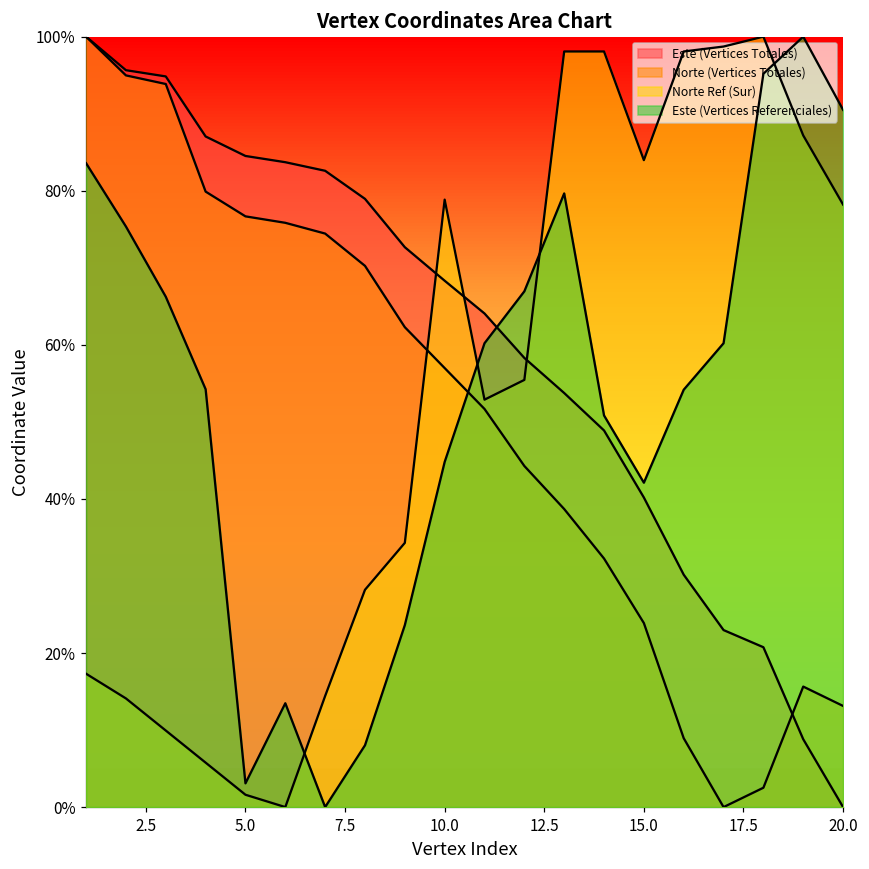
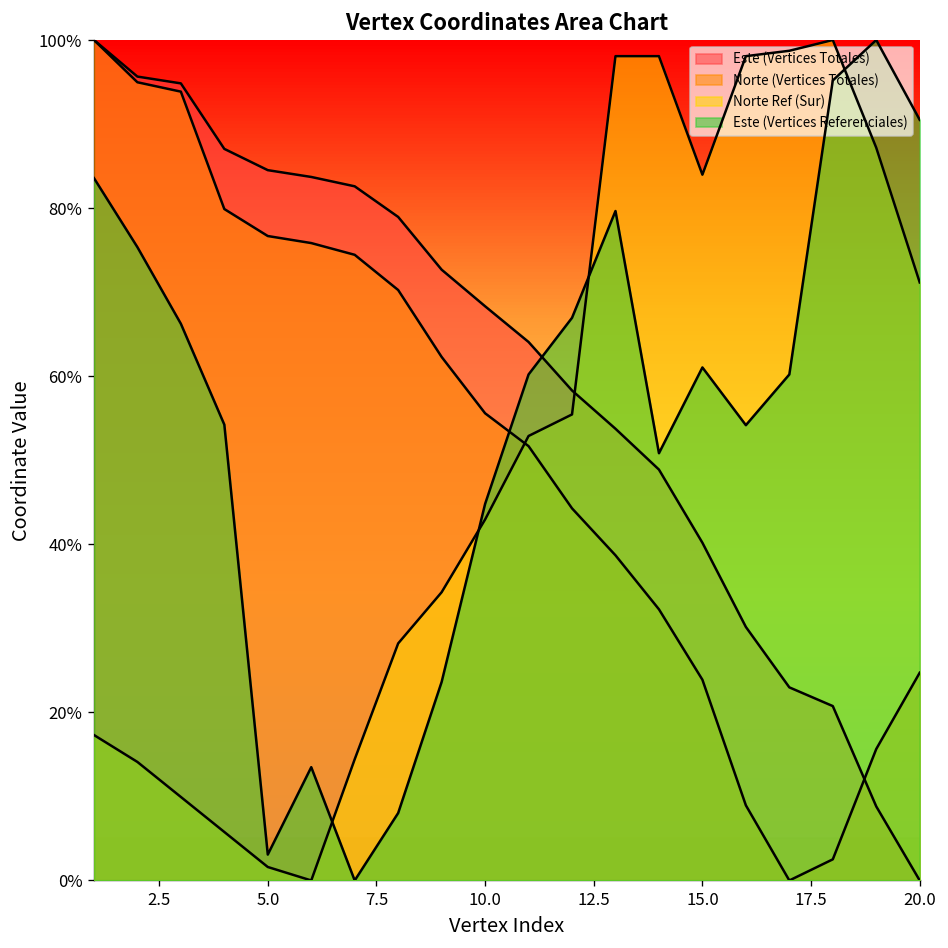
Norte (Vertices Totales), 10.0: 57% -> 56%
Norte Ref (Sur), 10.0: 79% -> 43%
Este (Vertices Referenciales), 15.0: 42% -> 61%
Norte (Vertices Totales), 20.0: 13% -> 25%
Norte Ref (Sur), 20.0: 78% -> 71%
